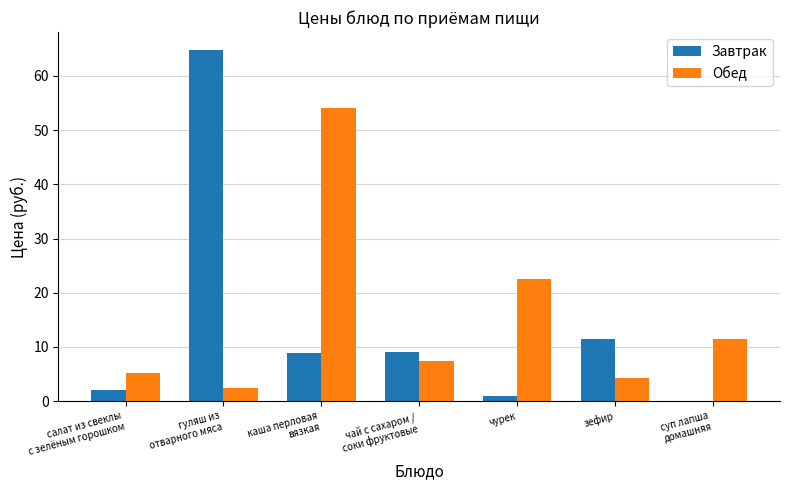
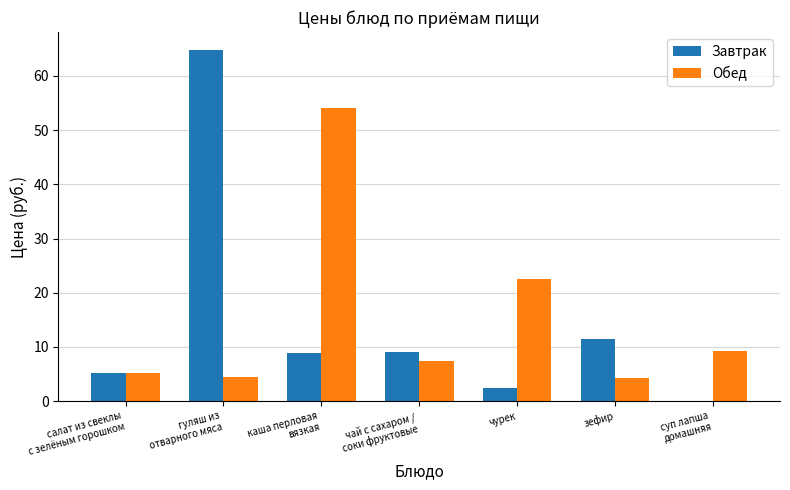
Завтрак, салат из свеклы с зелёным горошком: 2 -> 5
Обед, гуляш из отварного мяса: 2 -> 4
Завтрак, чурек: 1 -> 3
Обед, суп лапша домашняя: 11 -> 9
